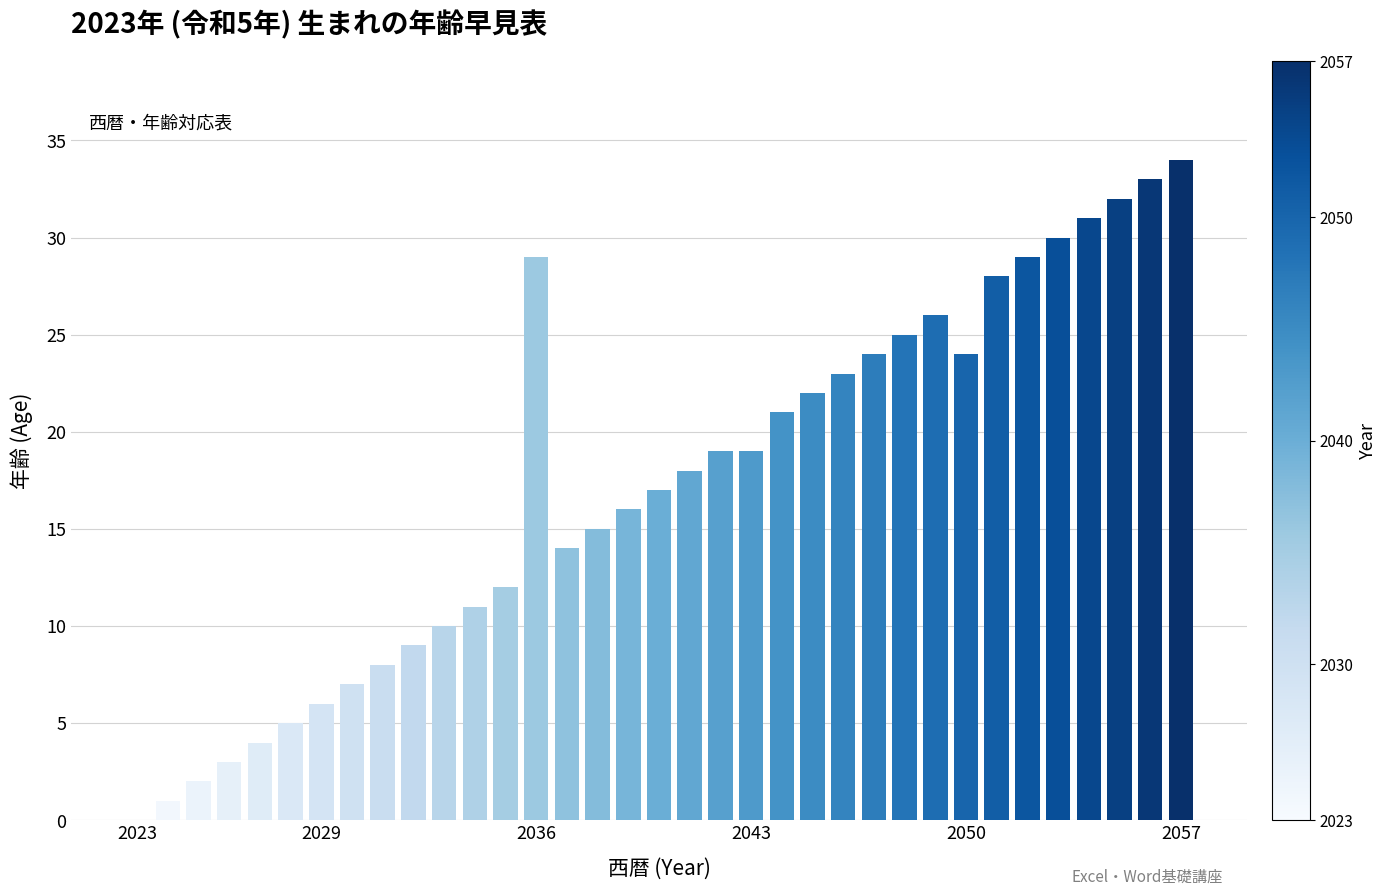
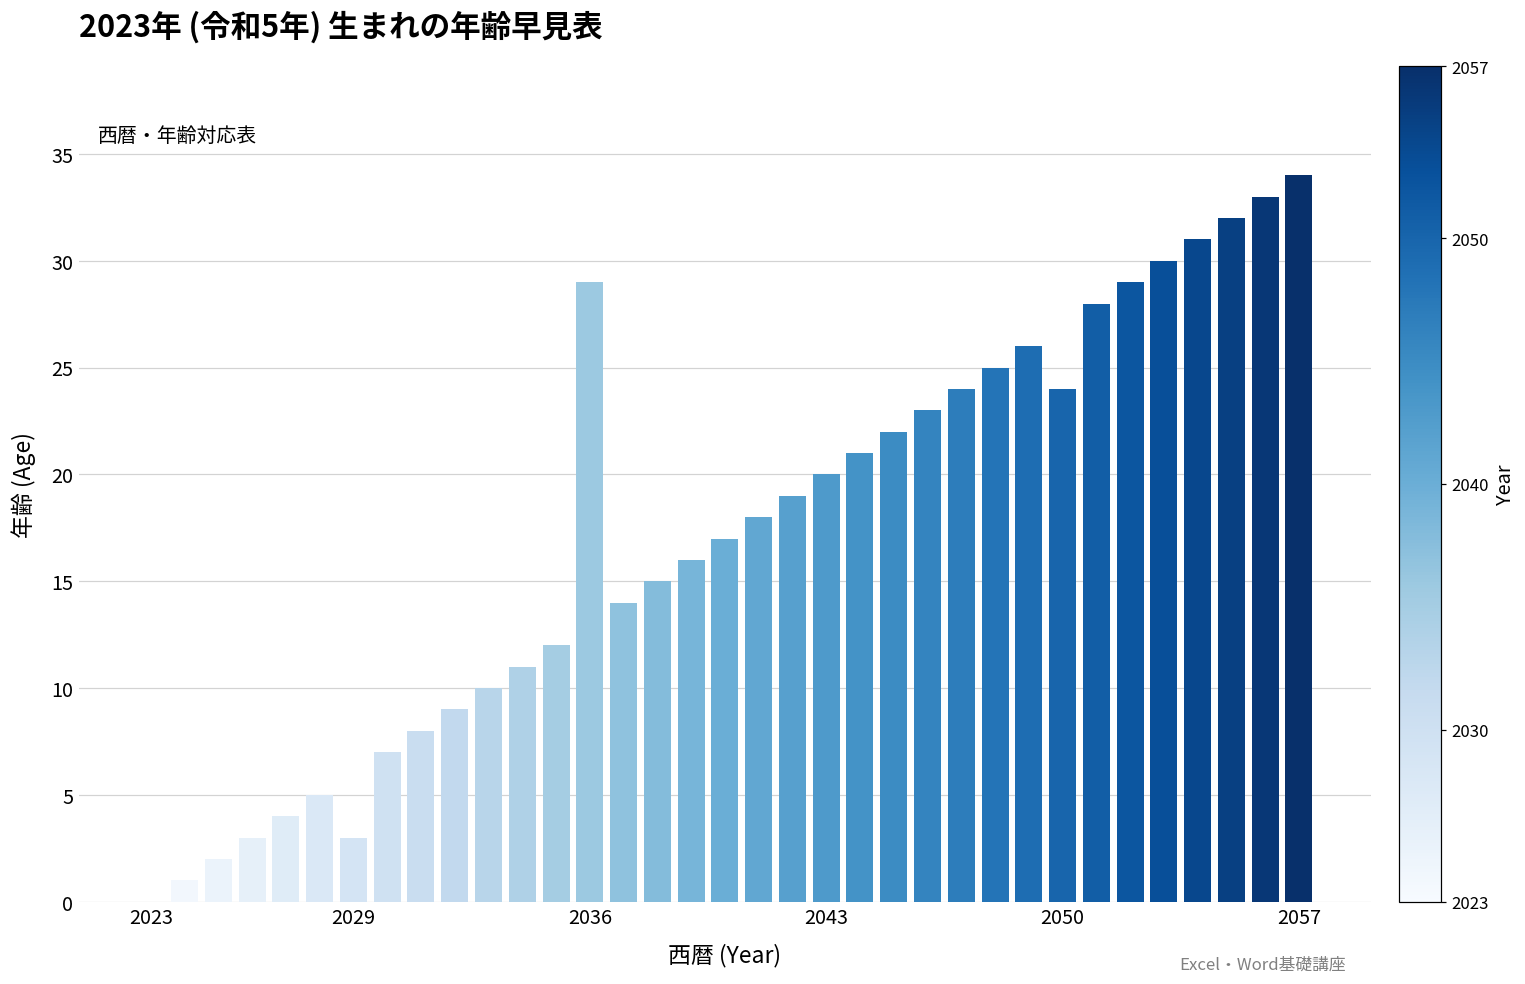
2029: 6 -> 3
2043: 19 -> 20
